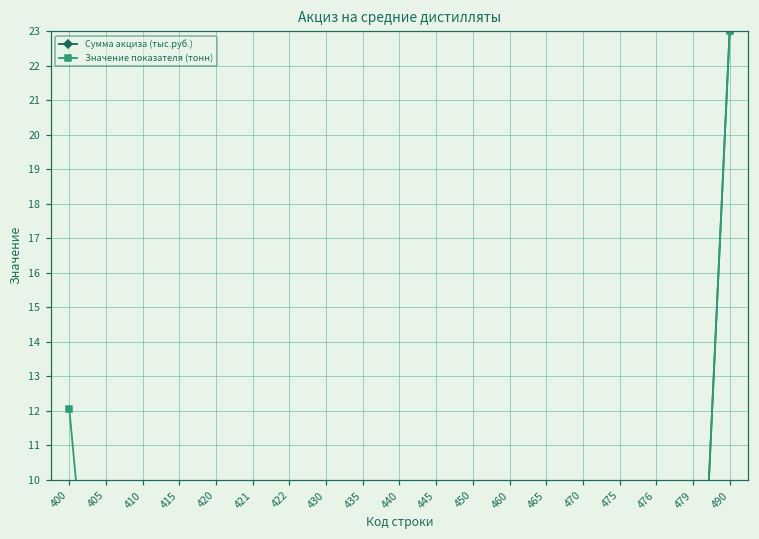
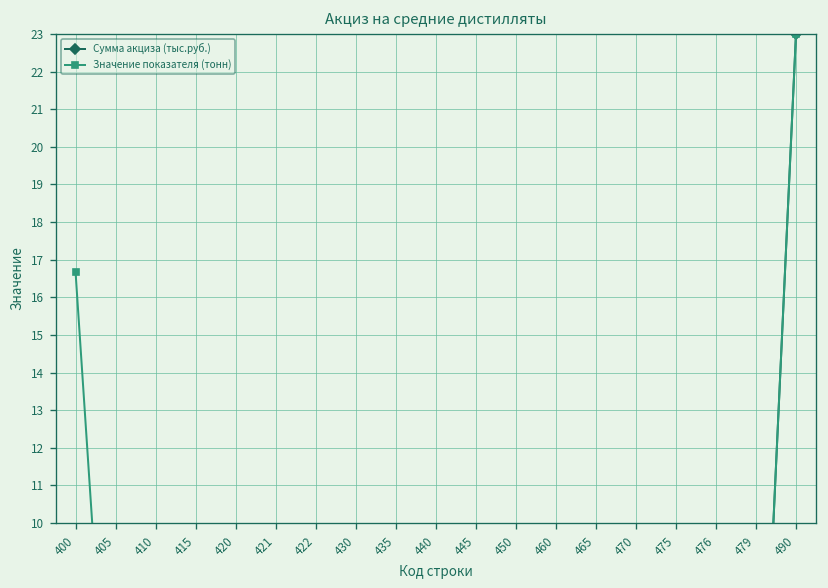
Значение показателя (тонн), 400: 12.1 -> 16.7
